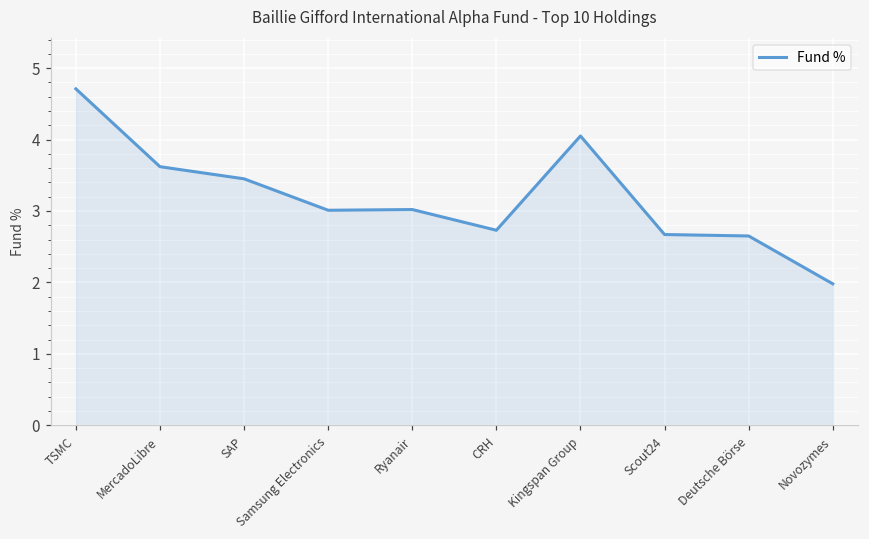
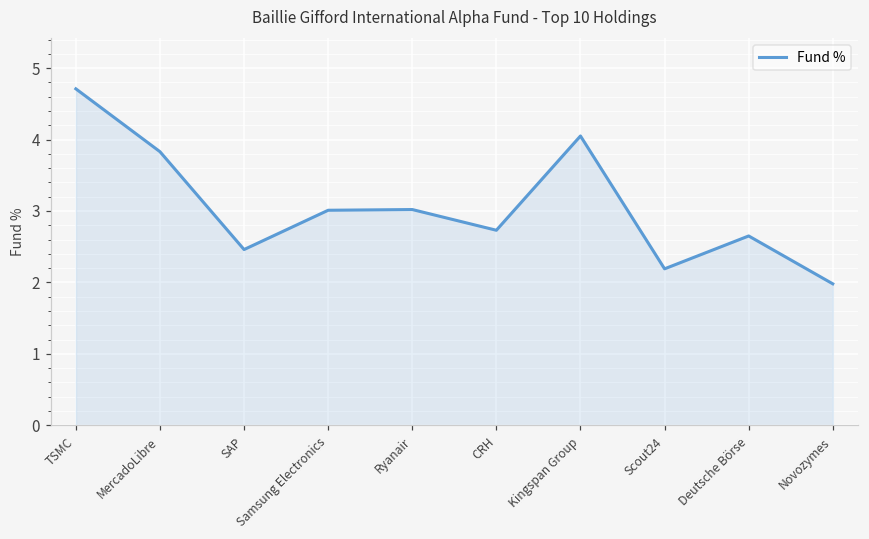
MercadoLibre: 3.6 -> 3.8
SAP: 3.5 -> 2.5
Scout24: 2.7 -> 2.2
